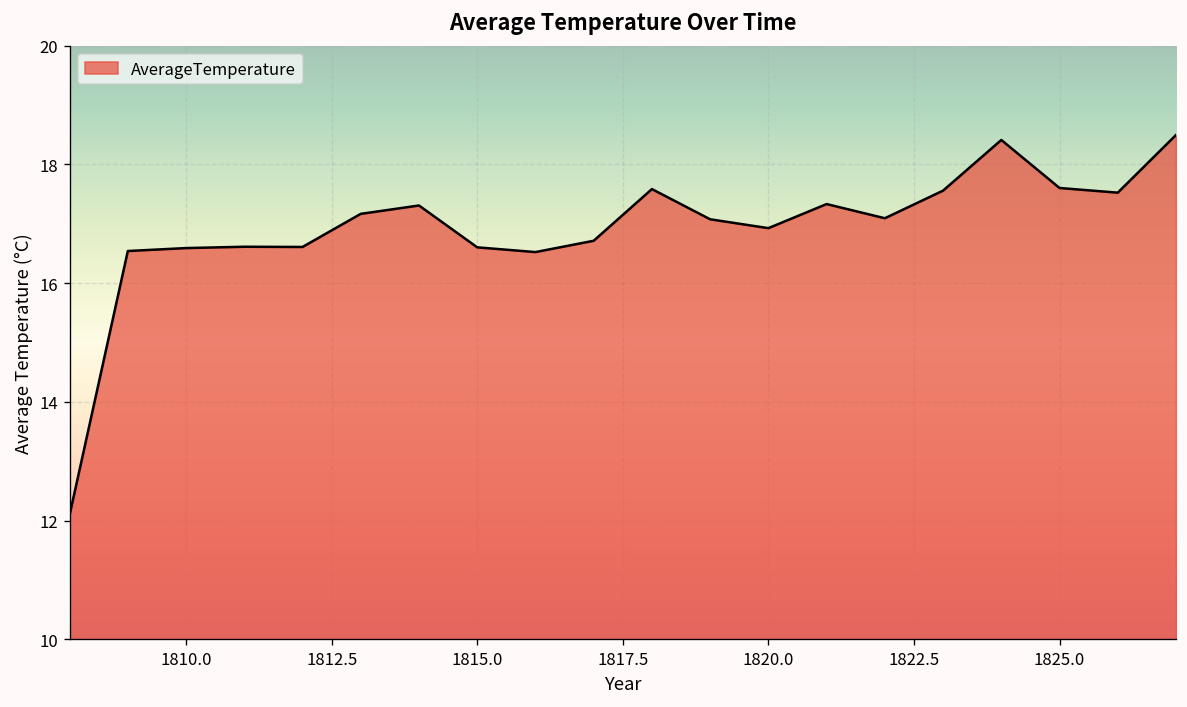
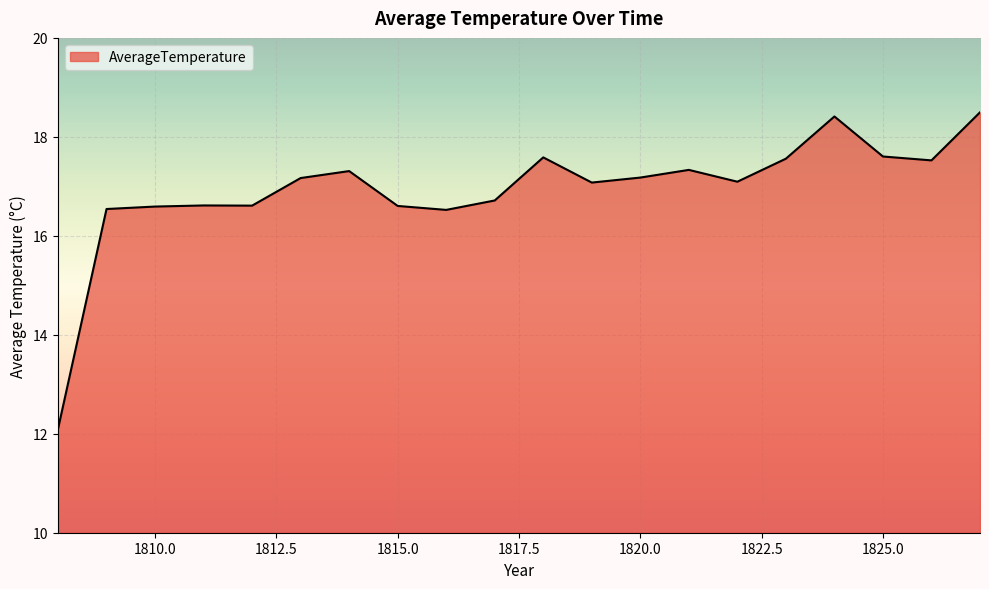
1820.0: 16.9 -> 17.2
